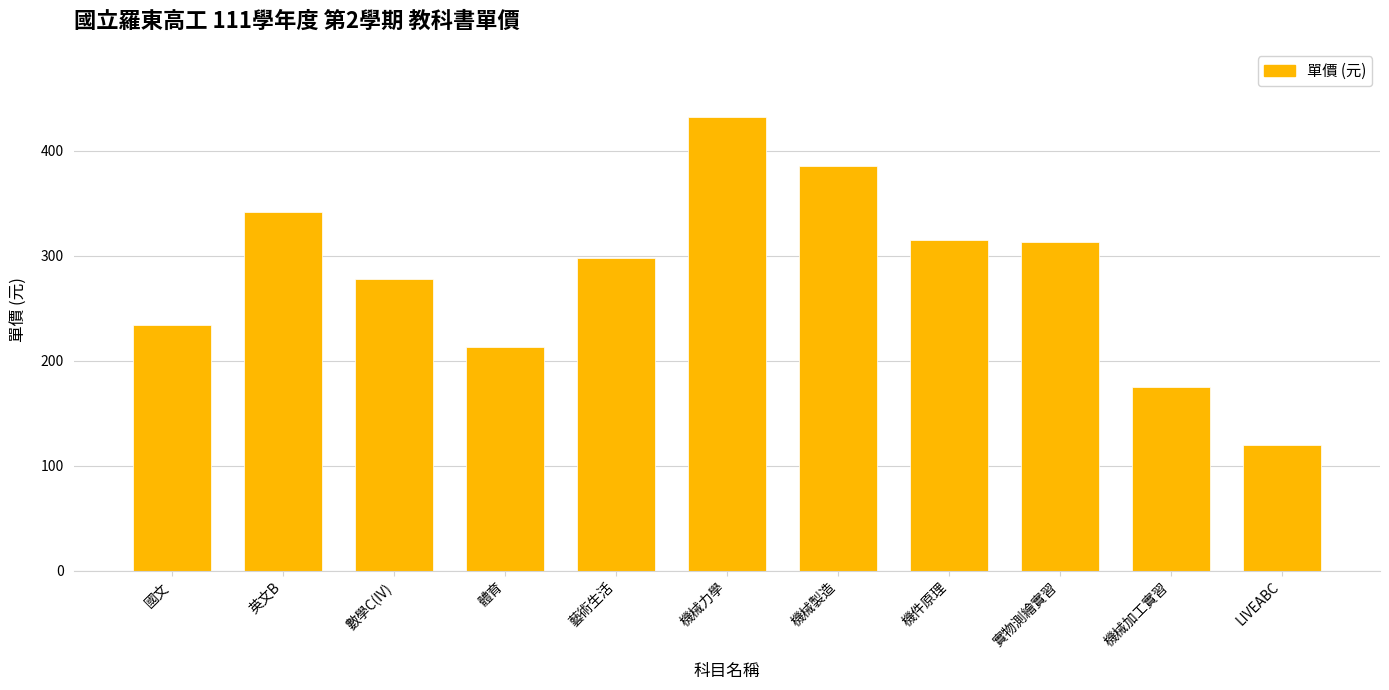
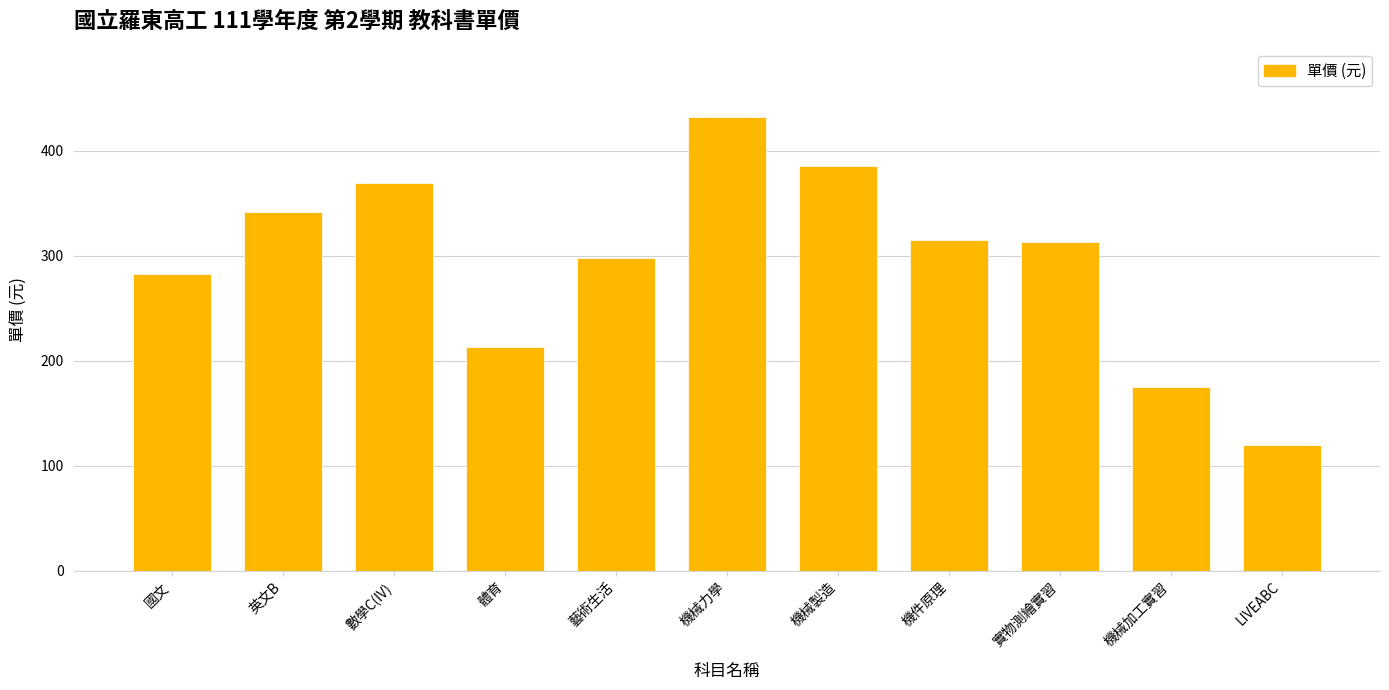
國文: 234 -> 282
數學C(IV): 278 -> 369
